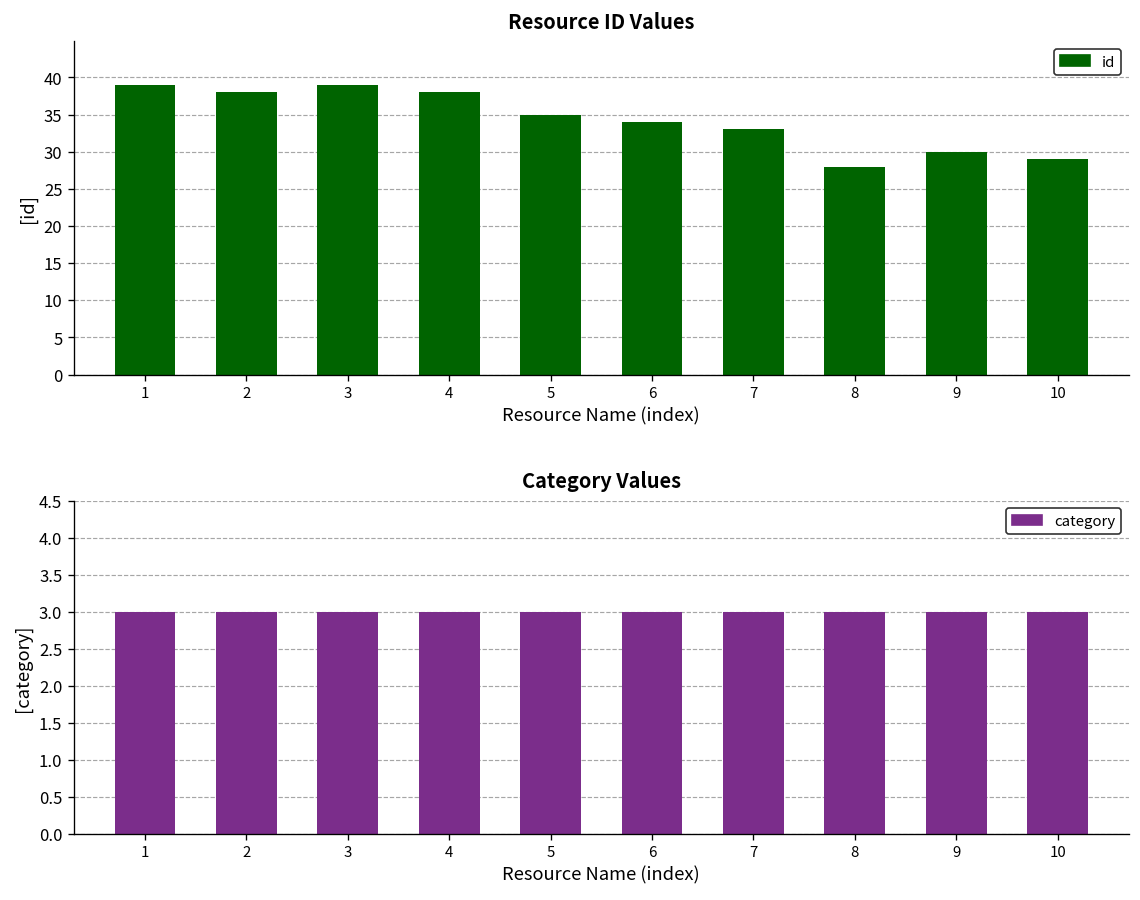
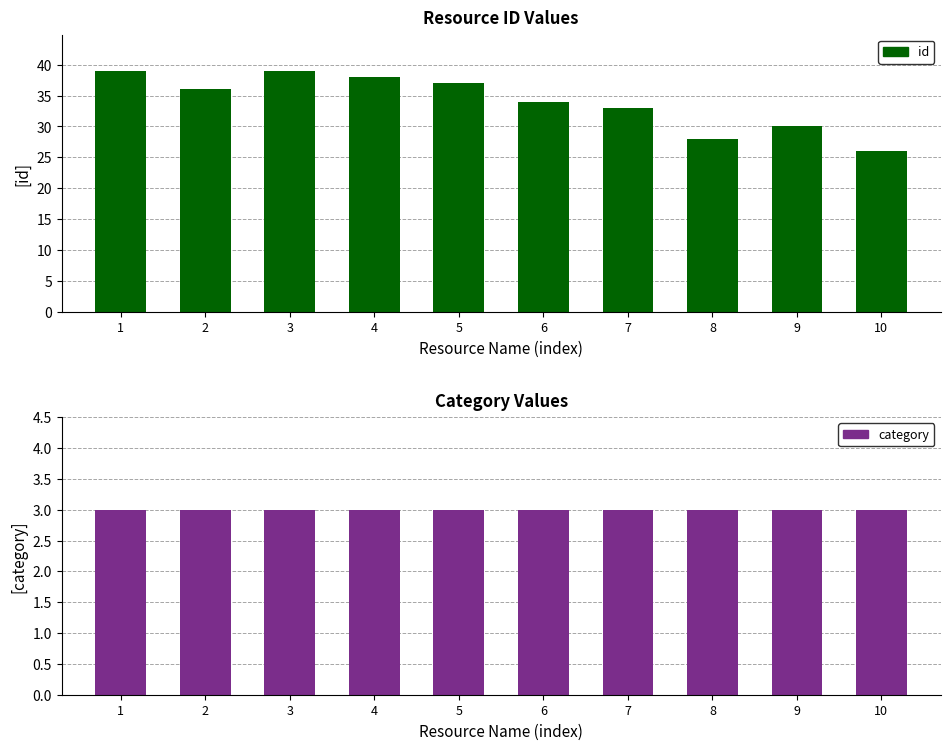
Resource ID Values, 2: 38 -> 36
Resource ID Values, 5: 35 -> 37
Resource ID Values, 10: 29 -> 26
